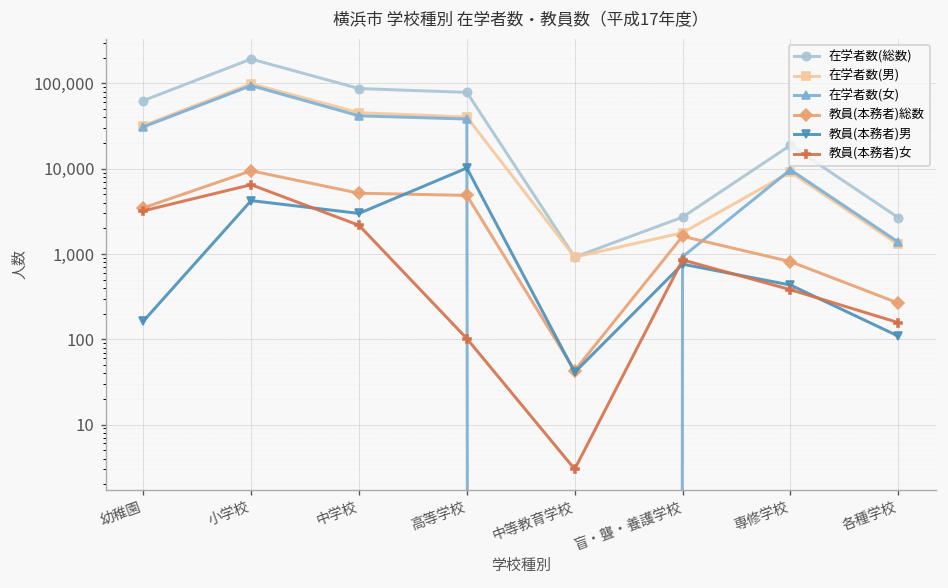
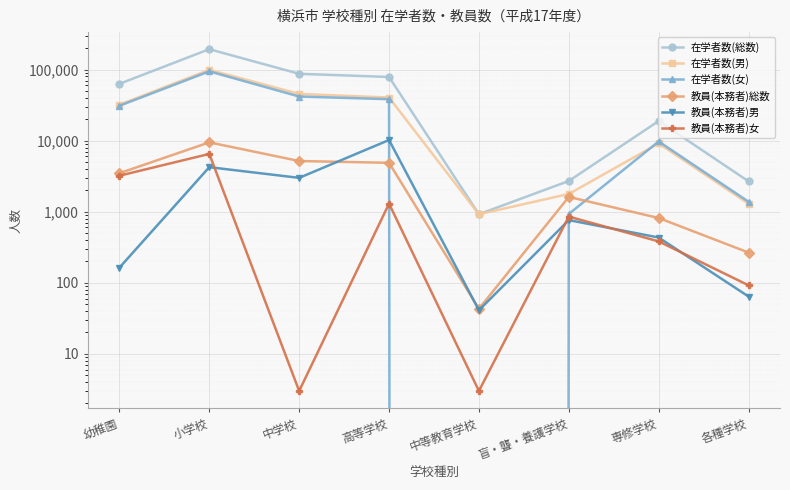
教員(本務者)女, 中学校: 2,200 -> 3
教員(本務者)女, 高等学校: 100 -> 1,300
教員(本務者)男, 各種学校: 110 -> 60
教員(本務者)女, 各種学校: 160 -> 90
